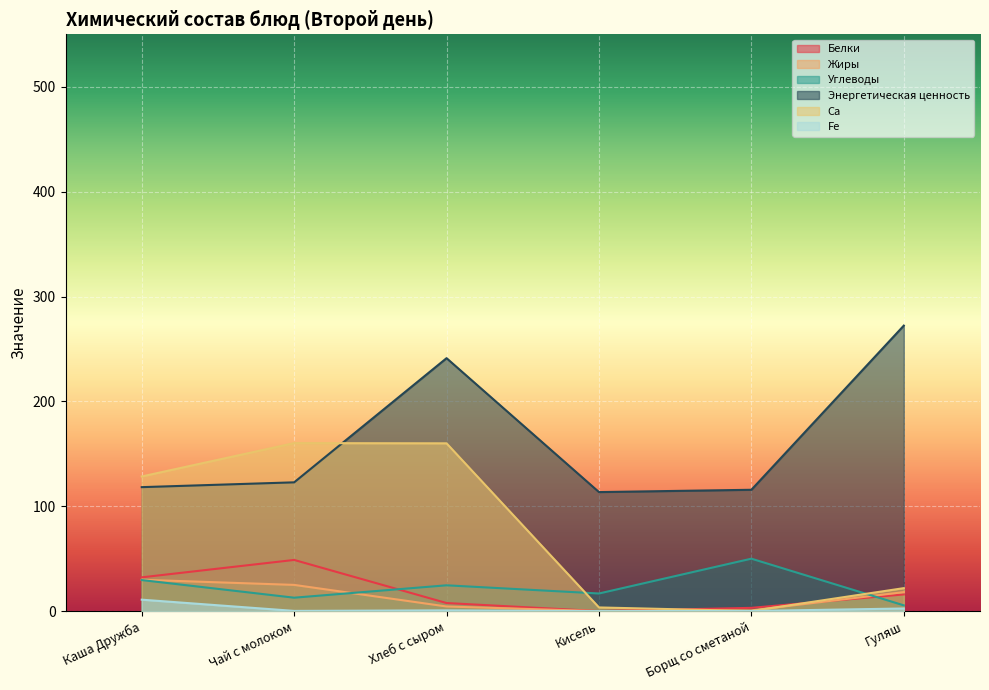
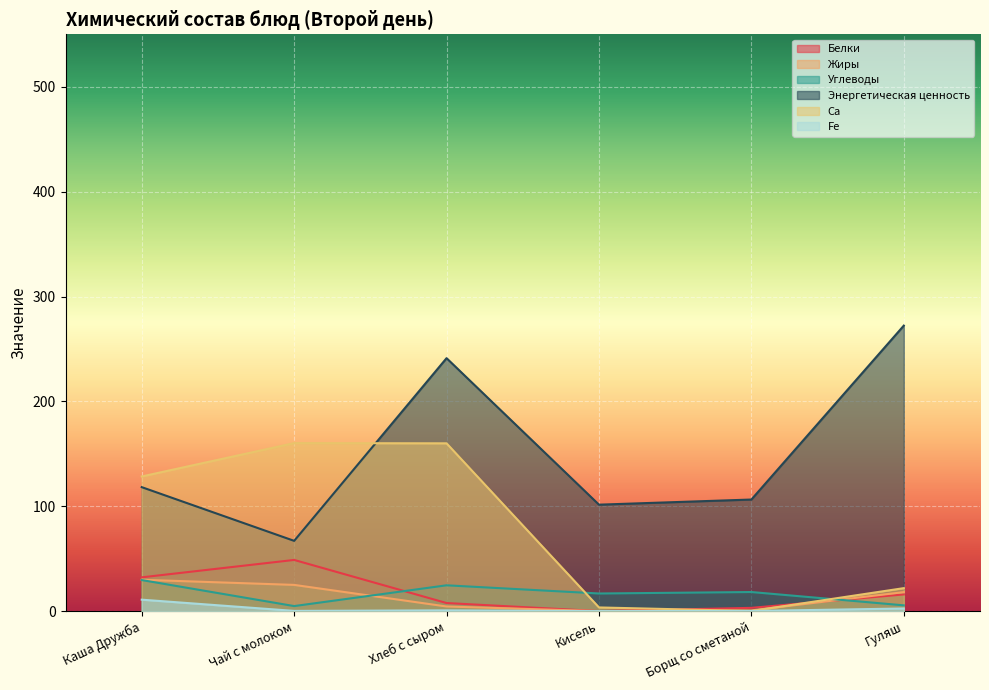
Углеводы, Чай с молоком: 13 -> 5
Энергетическая ценность, Чай с молоком: 123 -> 67
Энергетическая ценность, Кисель: 114 -> 102
Углеводы, Борщ со сметаной: 50 -> 18
Энергетическая ценность, Борщ со сметаной: 116 -> 106
